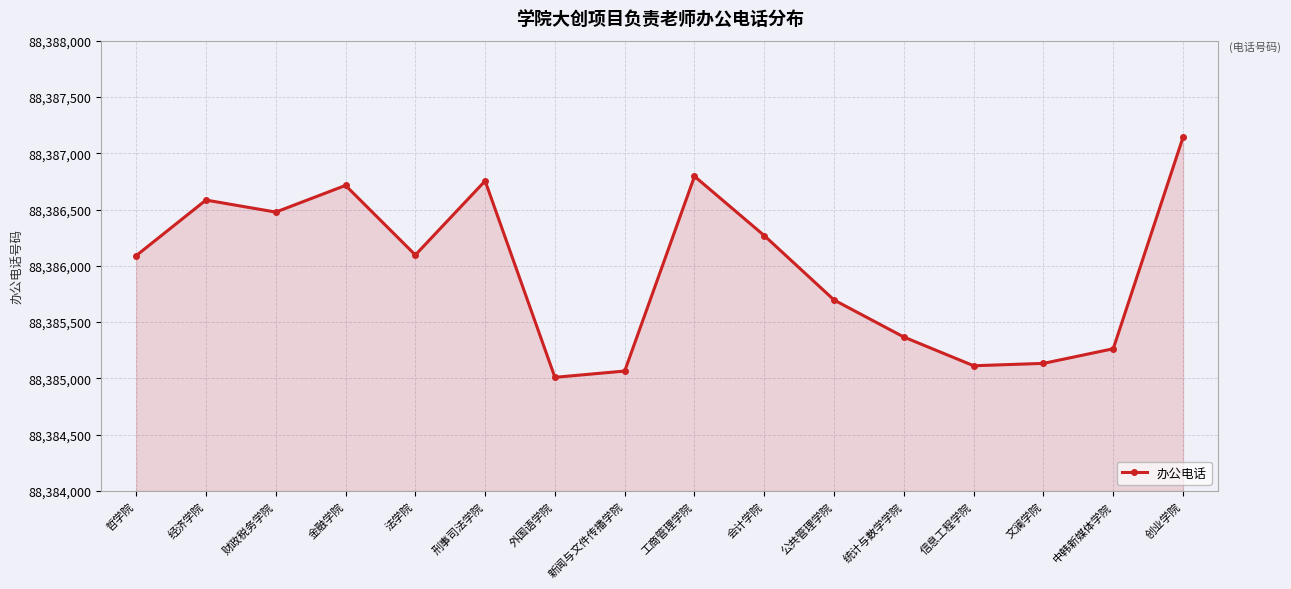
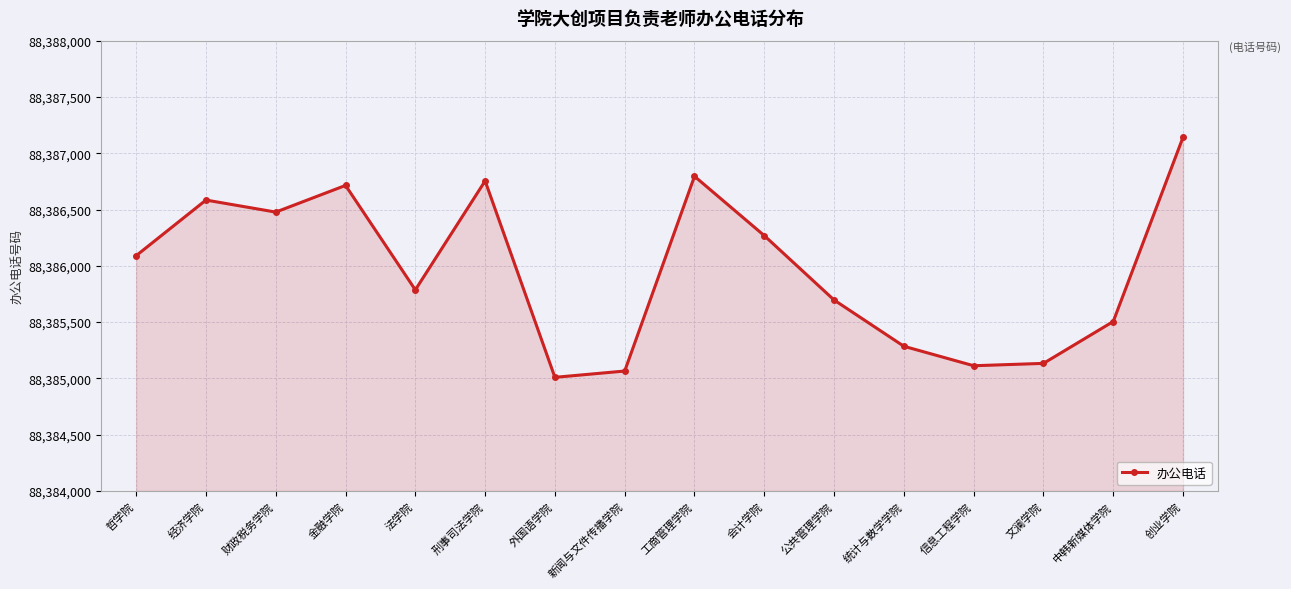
法学院: 88,386,100 -> 88,385,790
统计与数学学院: 88,385,370 -> 88,385,290
中韩新媒体学院: 88,385,260 -> 88,385,510
